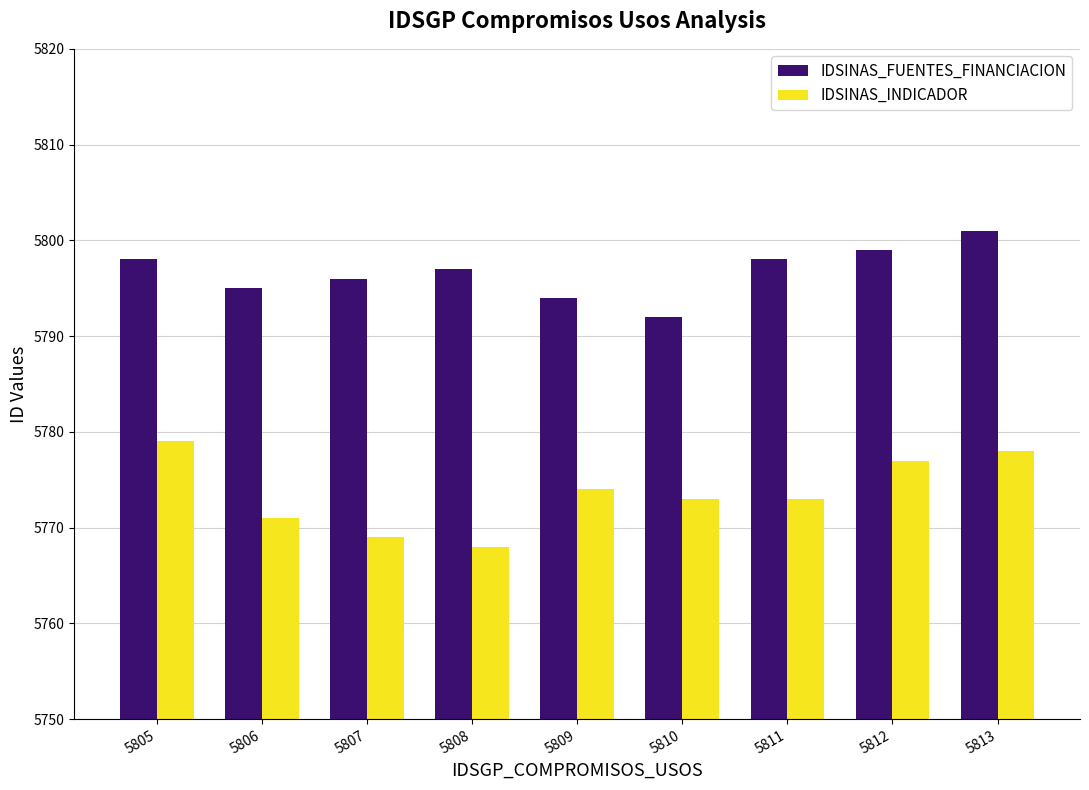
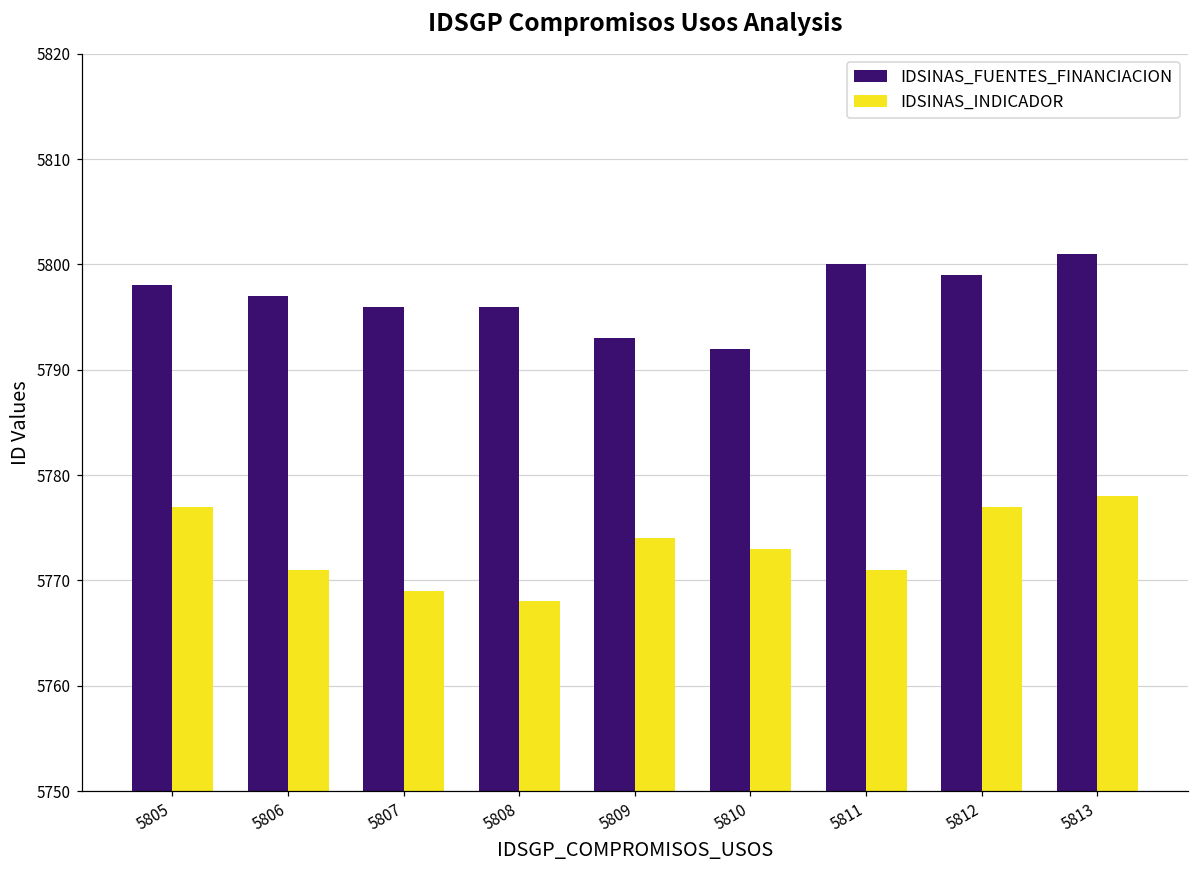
IDSINAS_INDICADOR, 5805: 5779 -> 5777
IDSINAS_FUENTES_FINANCIACION, 5806: 5795 -> 5797
IDSINAS_FUENTES_FINANCIACION, 5808: 5797 -> 5796
IDSINAS_FUENTES_FINANCIACION, 5809: 5794 -> 5793
IDSINAS_FUENTES_FINANCIACION, 5811: 5798 -> 5800
IDSINAS_INDICADOR, 5811: 5773 -> 5771
